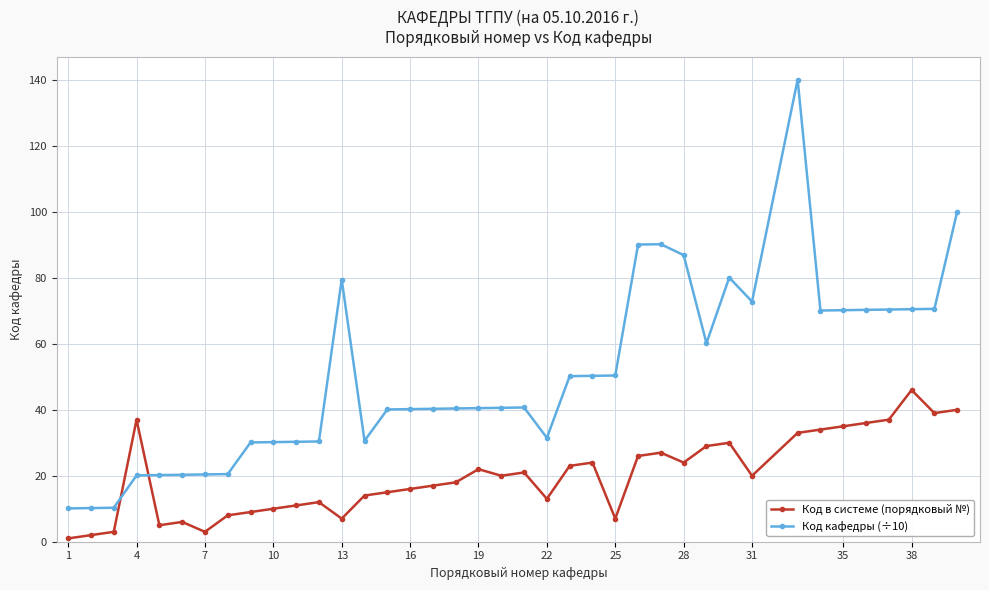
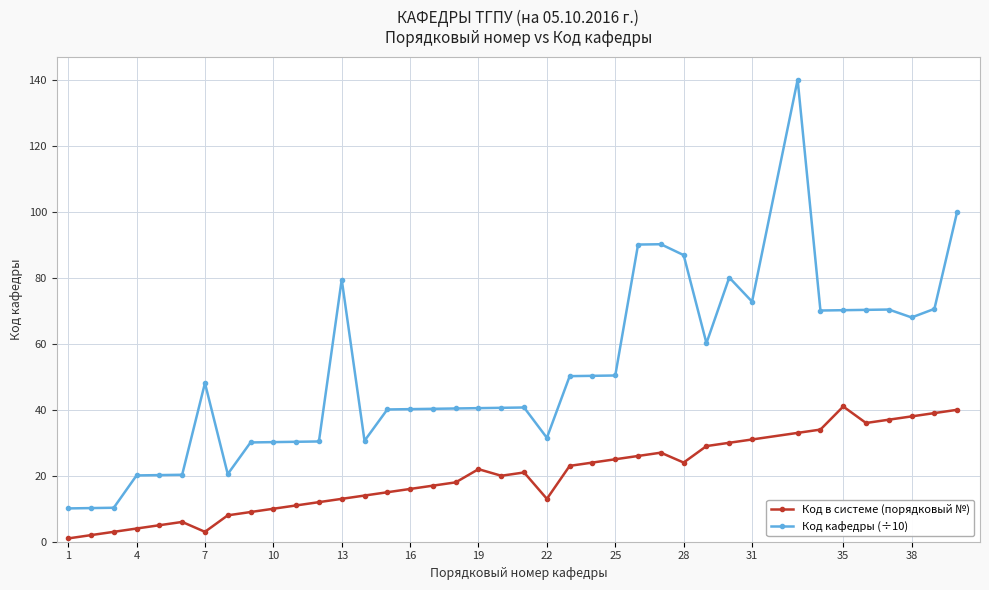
Код в системе (порядковый №), 4: 37 -> 4
Код кафедры (÷10), 7: 20 -> 48
Код в системе (порядковый №), 13: 7 -> 13
Код в системе (порядковый №), 25: 7 -> 25
Код в системе (порядковый №), 31: 20 -> 31
Код в системе (порядковый №), 35: 35 -> 41
Код в системе (порядковый №), 38: 46 -> 38
Код кафедры (÷10), 38: 71 -> 68
